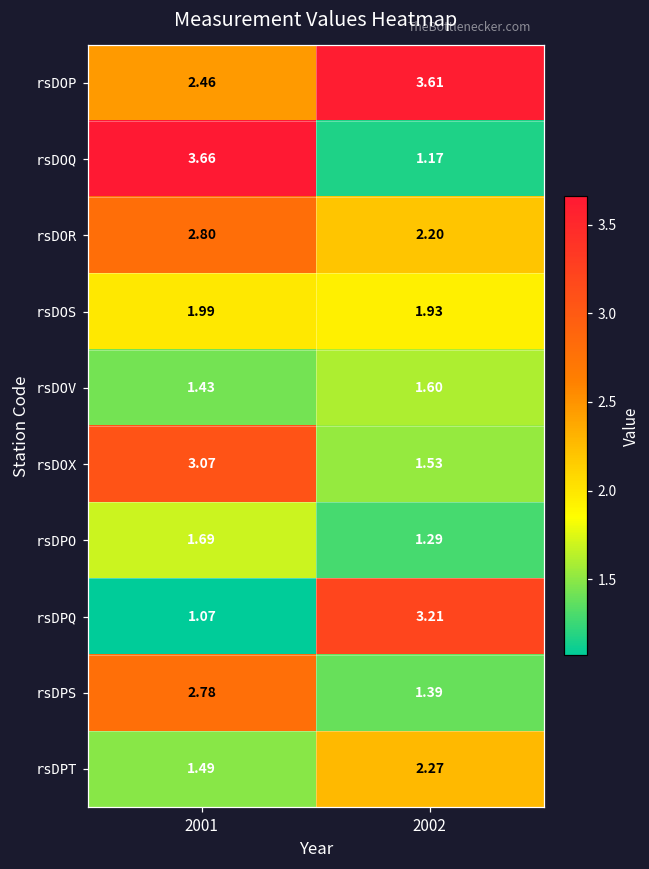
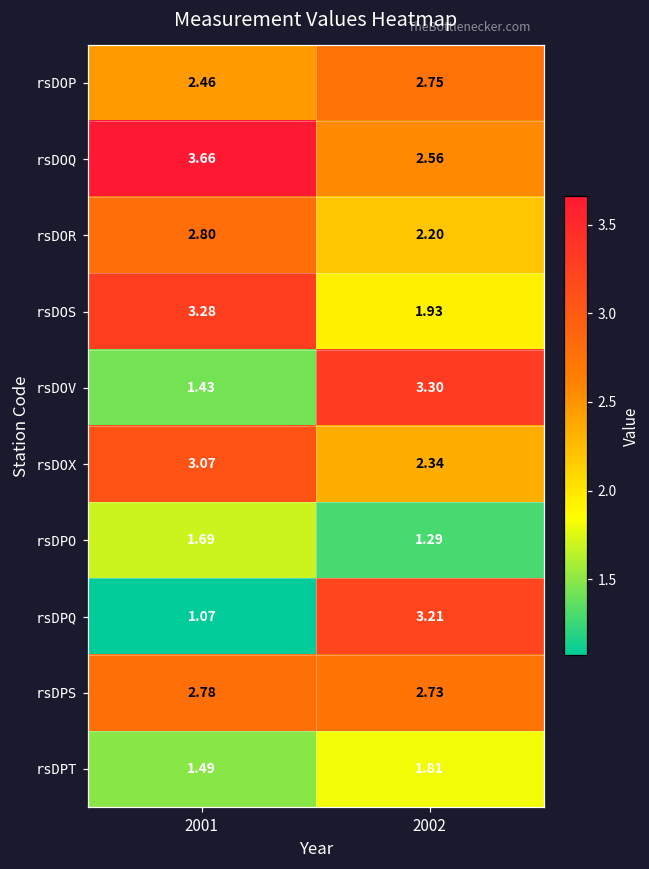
rsDOP, 2002: 3.61 -> 2.75
rsDOQ, 2002: 1.17 -> 2.56
rsDOS, 2001: 1.99 -> 3.28
rsDOV, 2002: 1.60 -> 3.30
rsDOX, 2002: 1.53 -> 2.34
rsDPS, 2002: 1.39 -> 2.73
rsDPT, 2002: 2.27 -> 1.81
